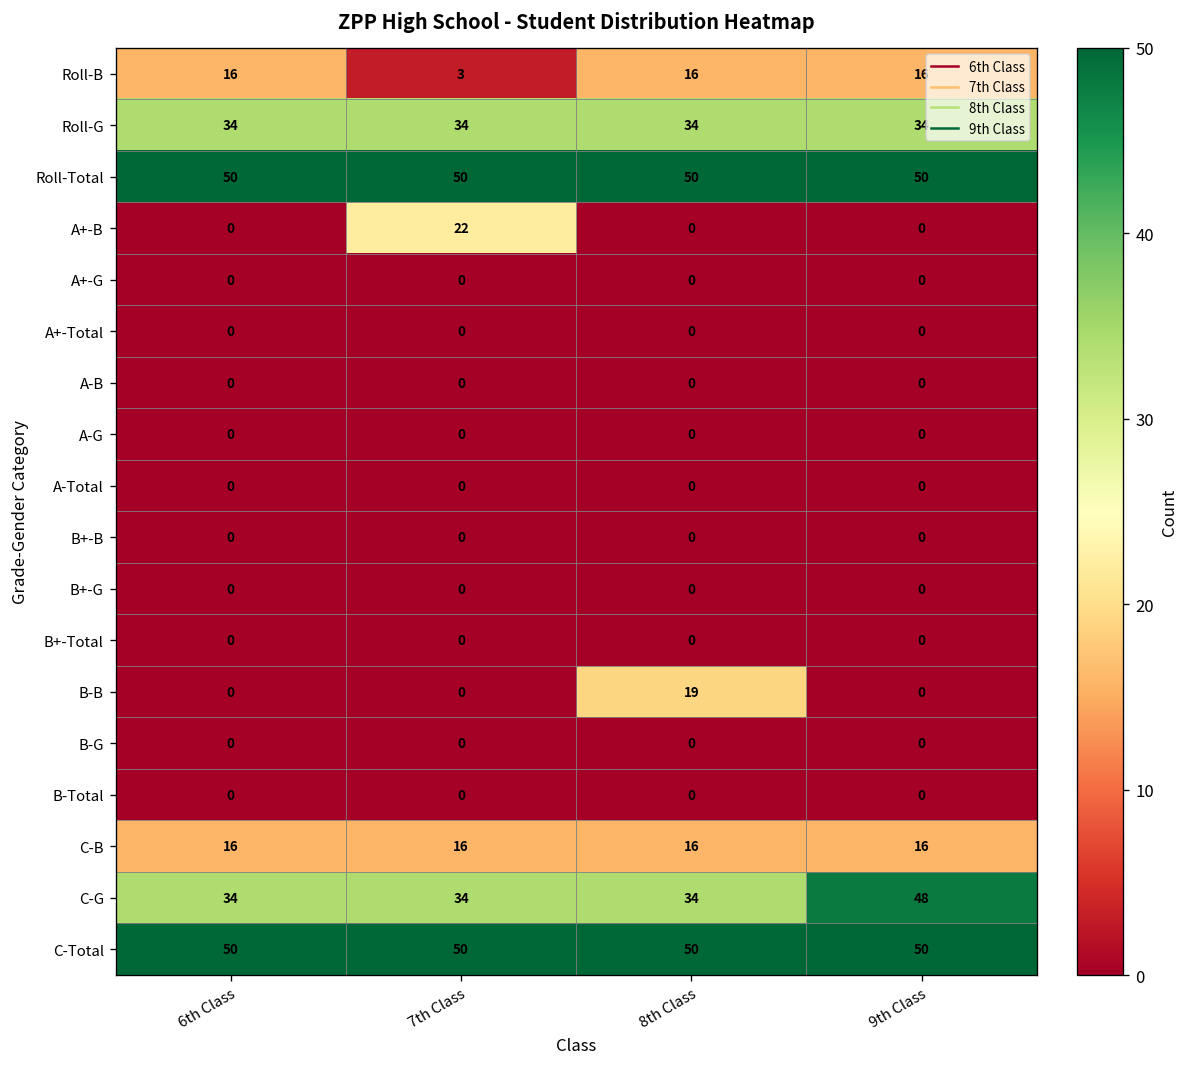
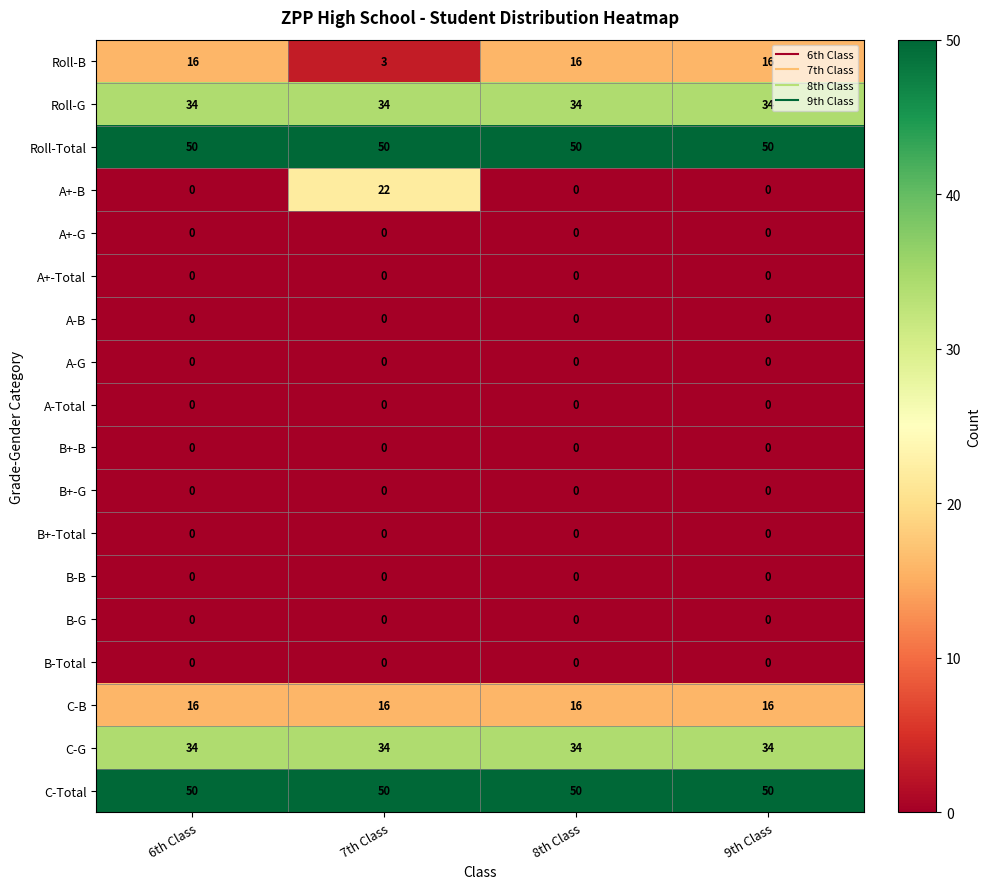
B-B, 8th Class: 19 -> 0
C-G, 9th Class: 48 -> 34
